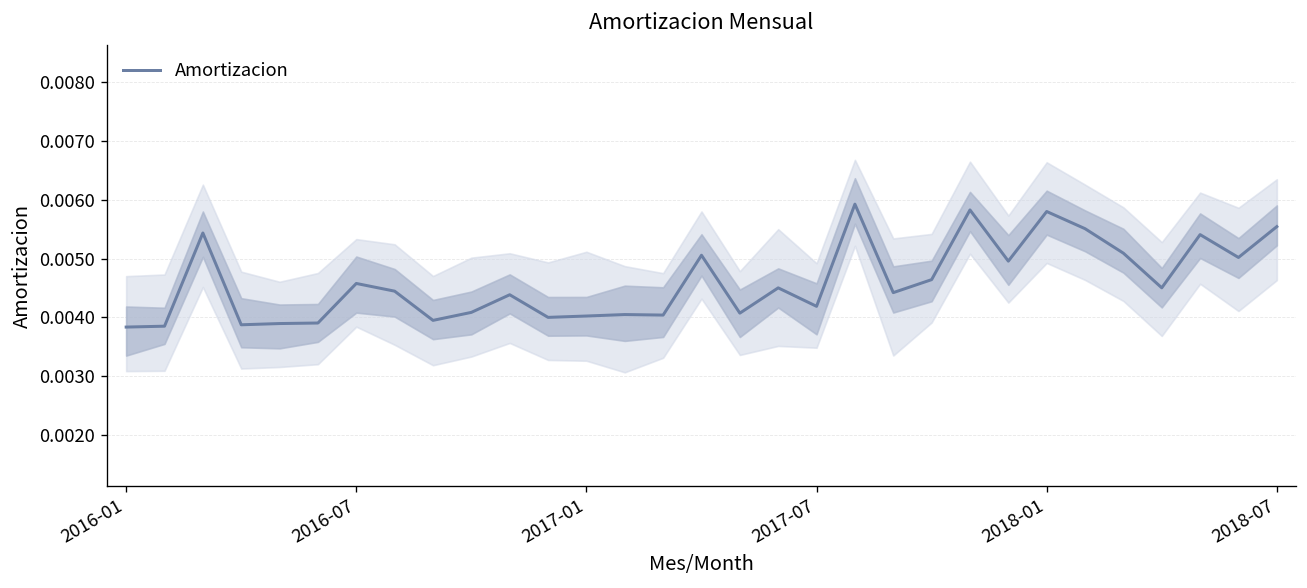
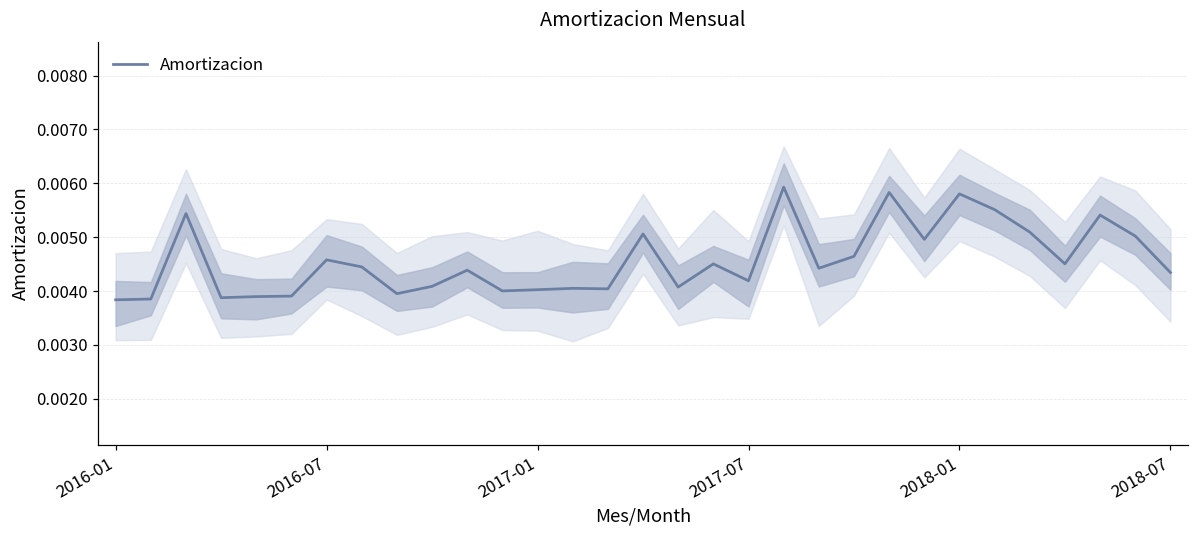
Amortizacion, 2018-07: 0.0055 -> 0.0043
